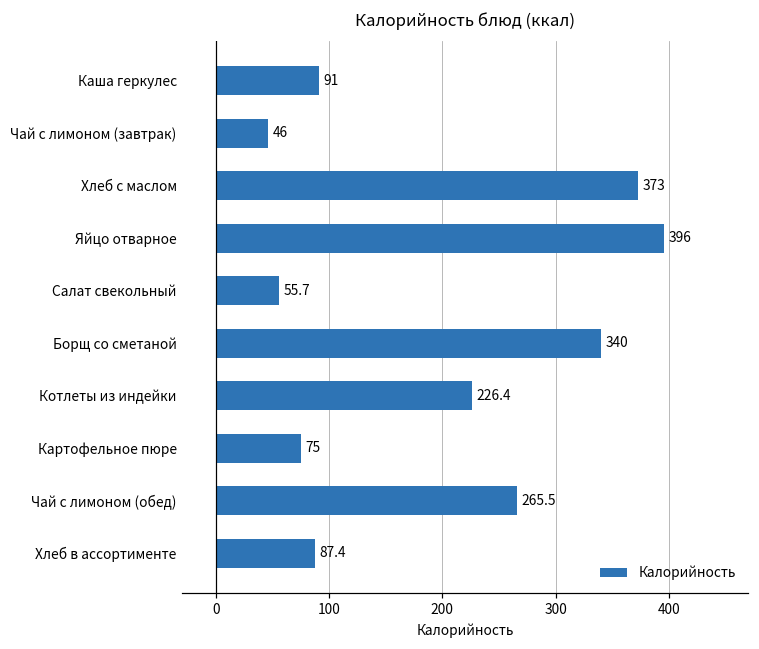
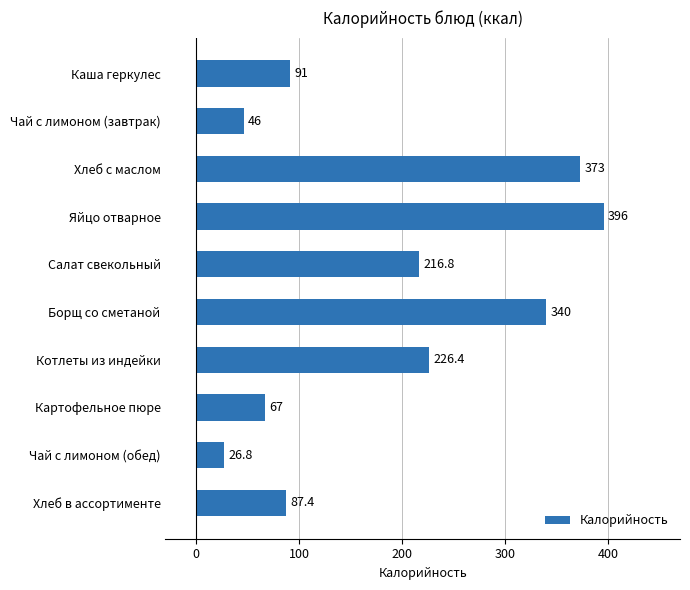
Салат свекольный: 55.7 -> 216.8
Картофельное пюре: 75 -> 67
Чай с лимоном (обед): 265.5 -> 26.8
